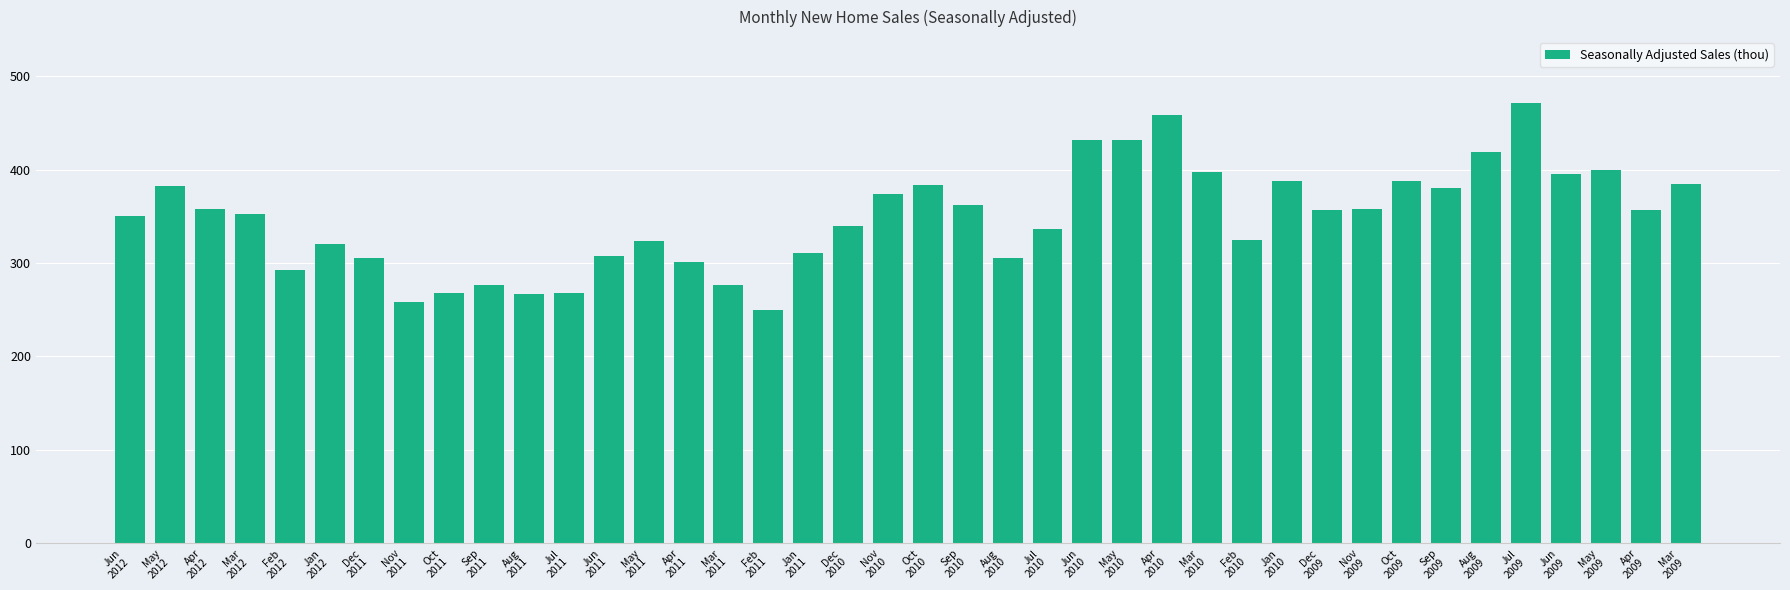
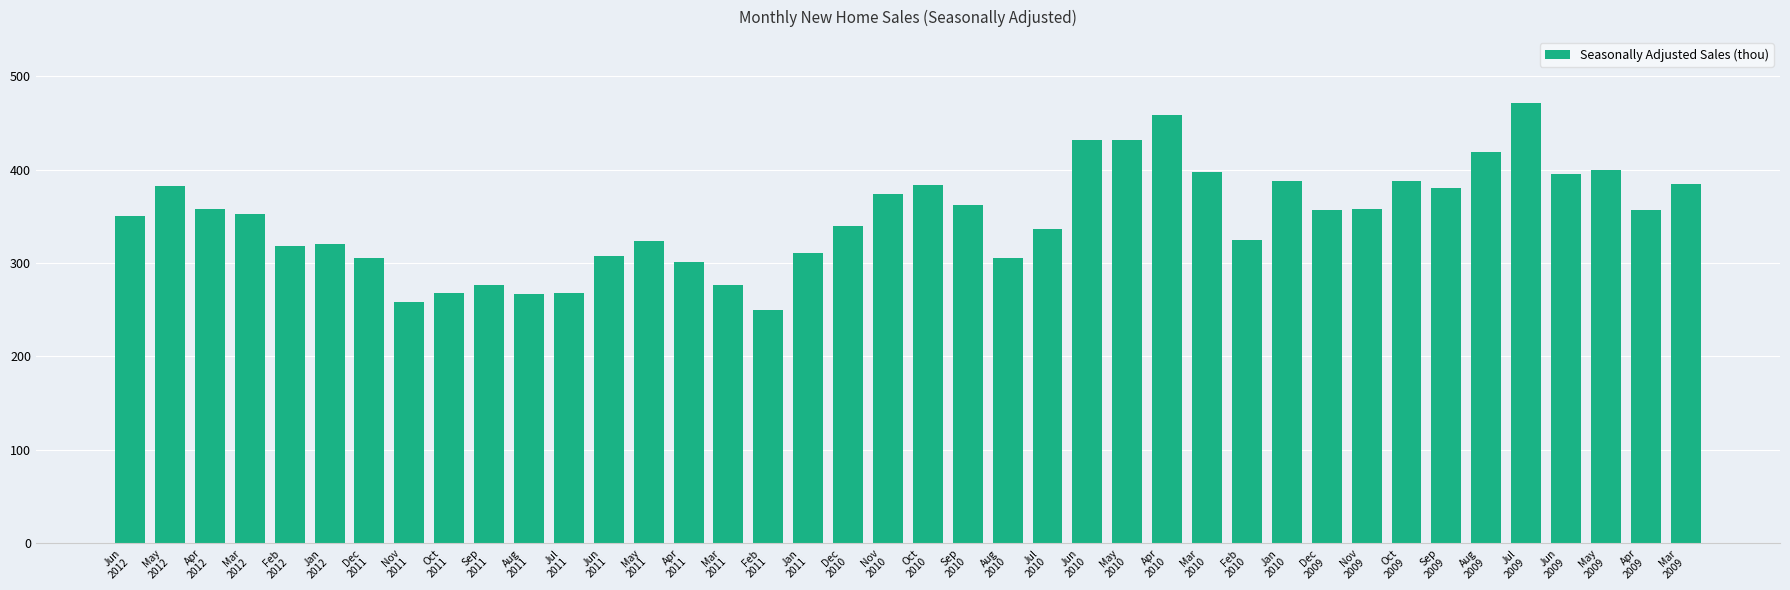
Feb 2012: 290 -> 320
